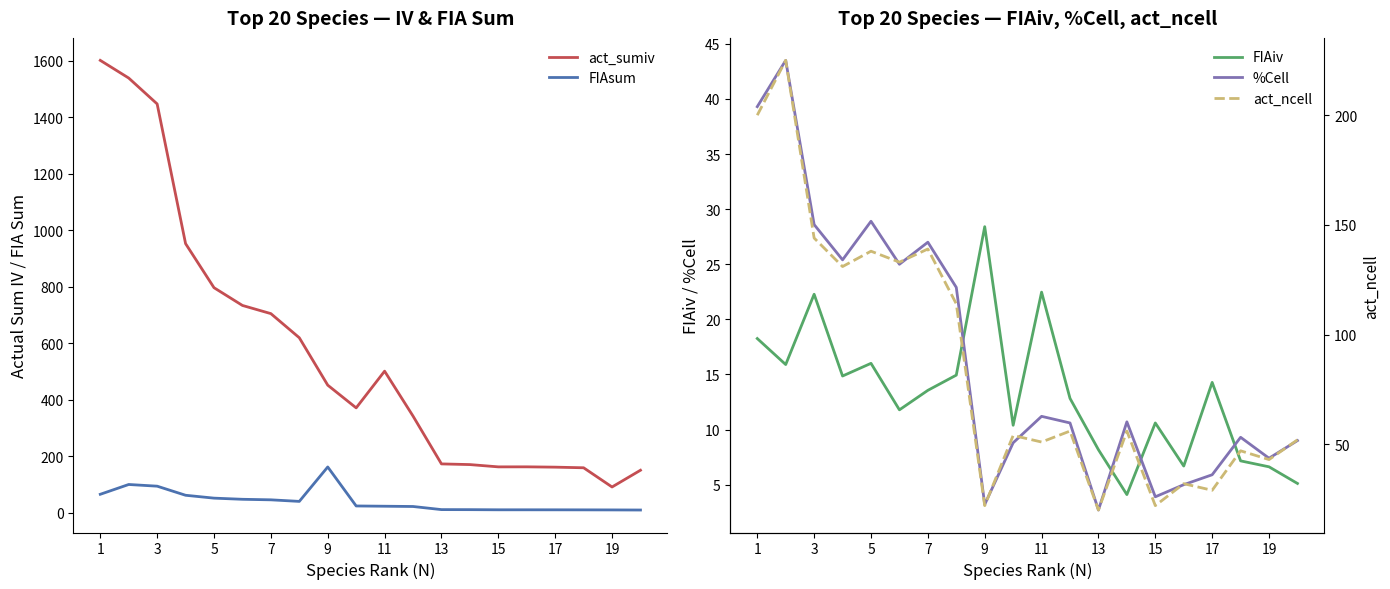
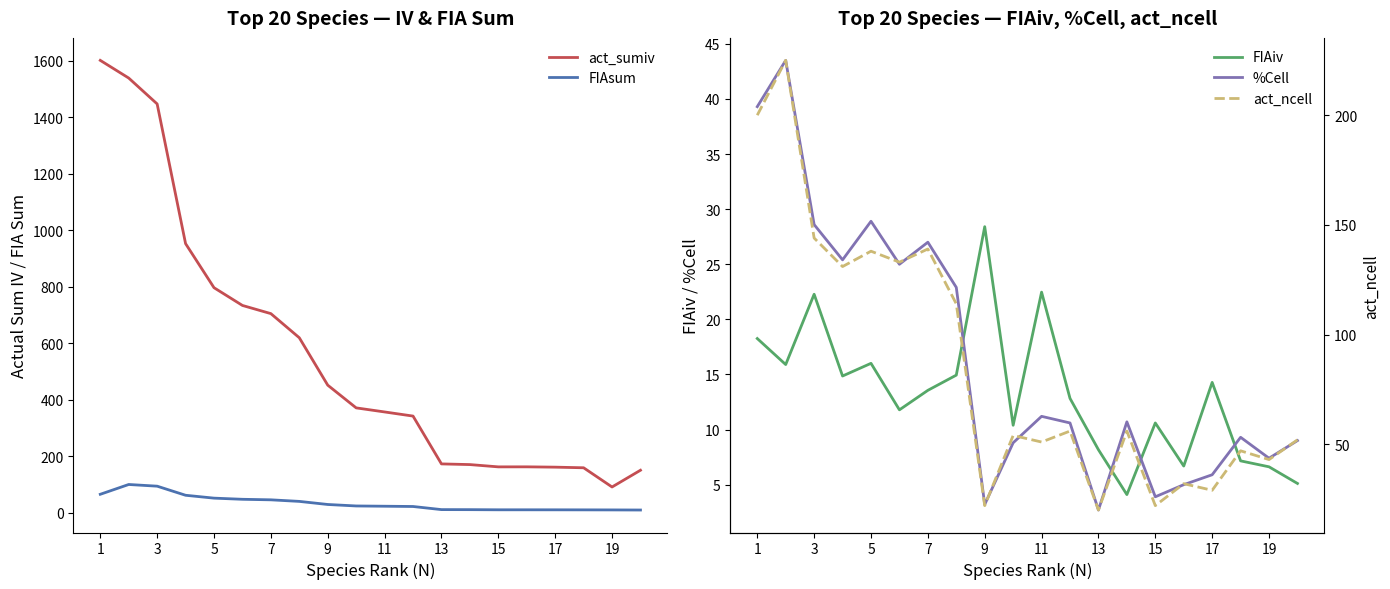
Top 20 Species — IV & FIA Sum, FIAsum, 9: 160 -> 30
Top 20 Species — IV & FIA Sum, act_sumiv, 11: 500 -> 360
